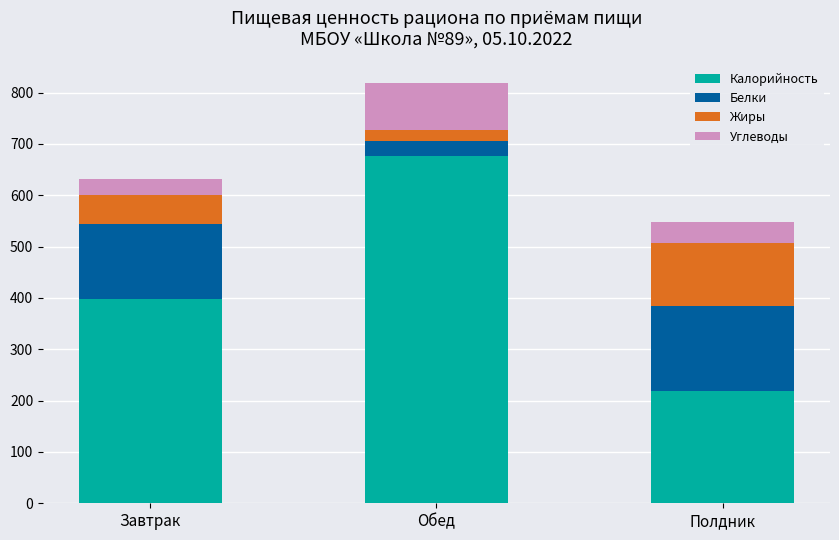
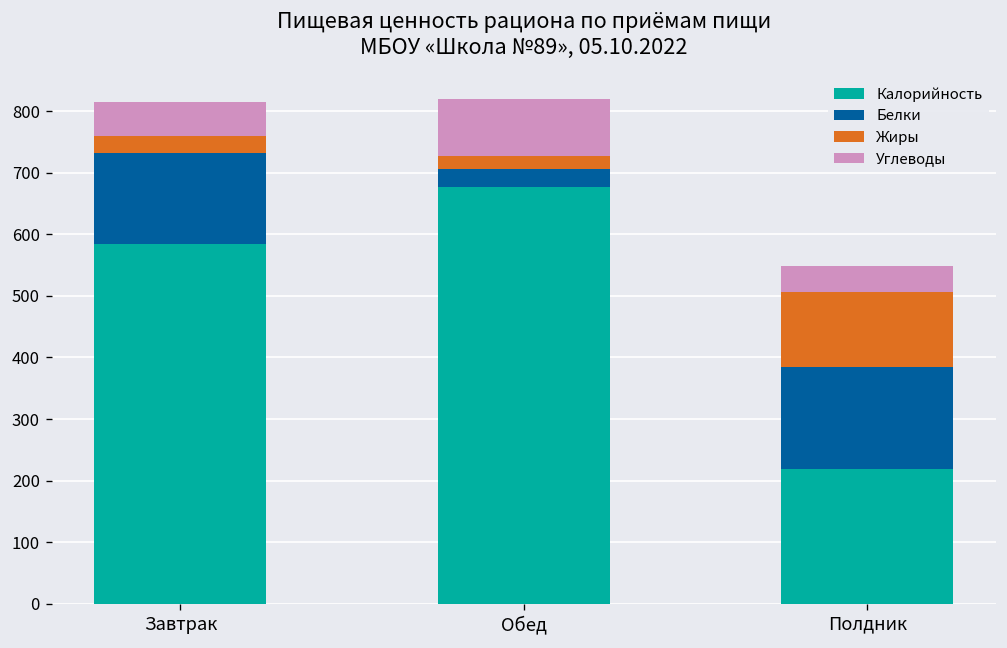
Калорийность, Завтрак: 400 -> 580
Жиры, Завтрак: 60 -> 30
Углеводы, Завтрак: 30 -> 60
